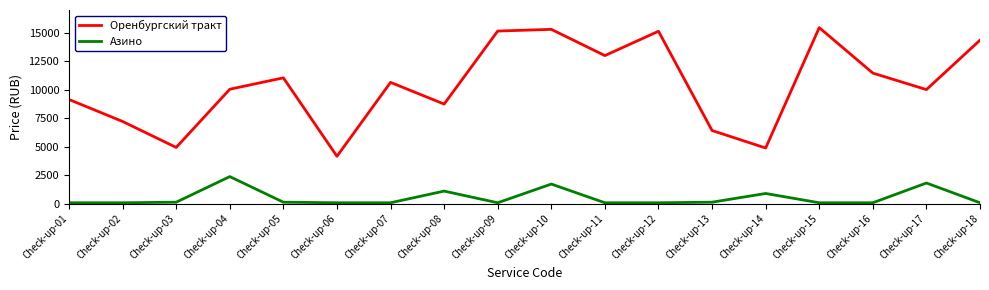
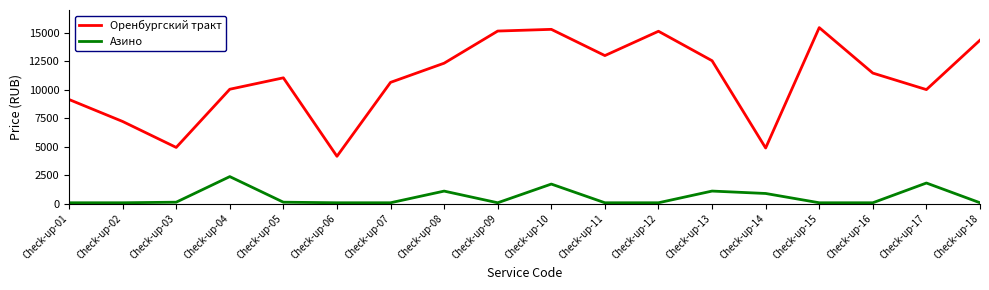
Оренбургский тракт, Check-up-08: 8800 -> 12300
Оренбургский тракт, Check-up-13: 6400 -> 12600
Азино, Check-up-13: 200 -> 1100
